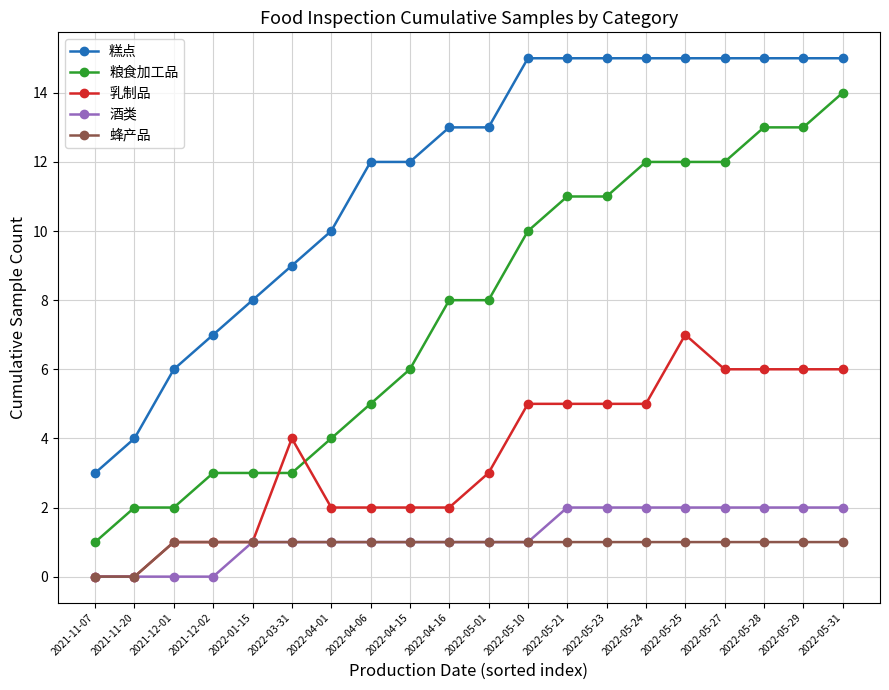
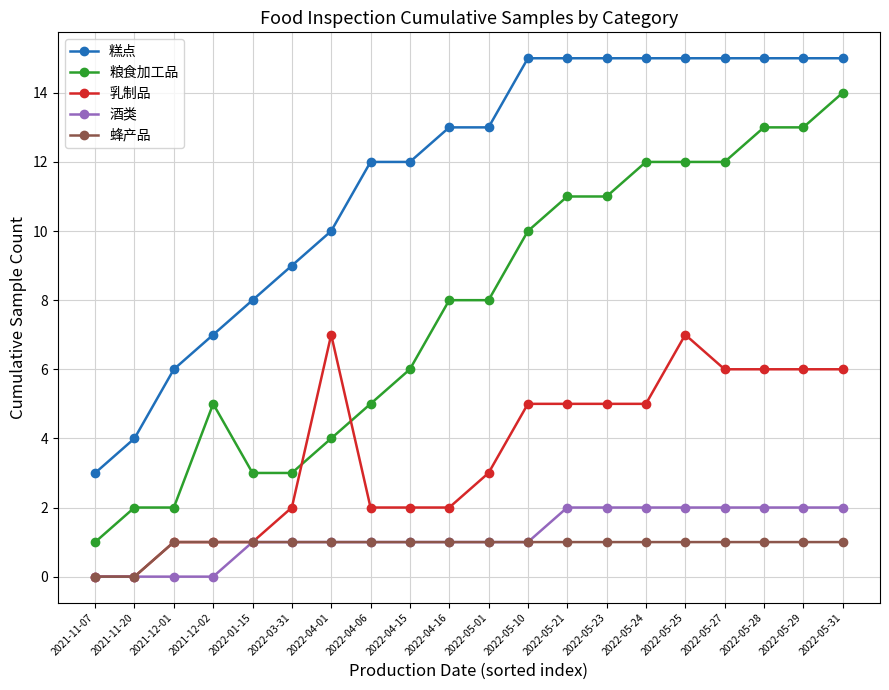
粮食加工品, 2021-12-02: 3 -> 5
乳制品, 2022-03-31: 4 -> 2
乳制品, 2022-04-01: 2 -> 7
